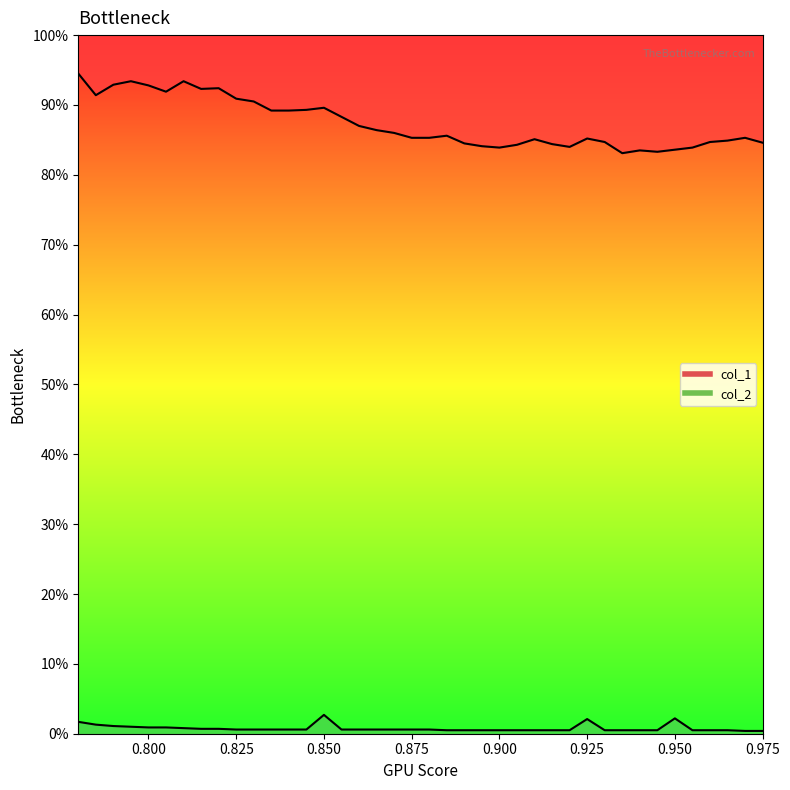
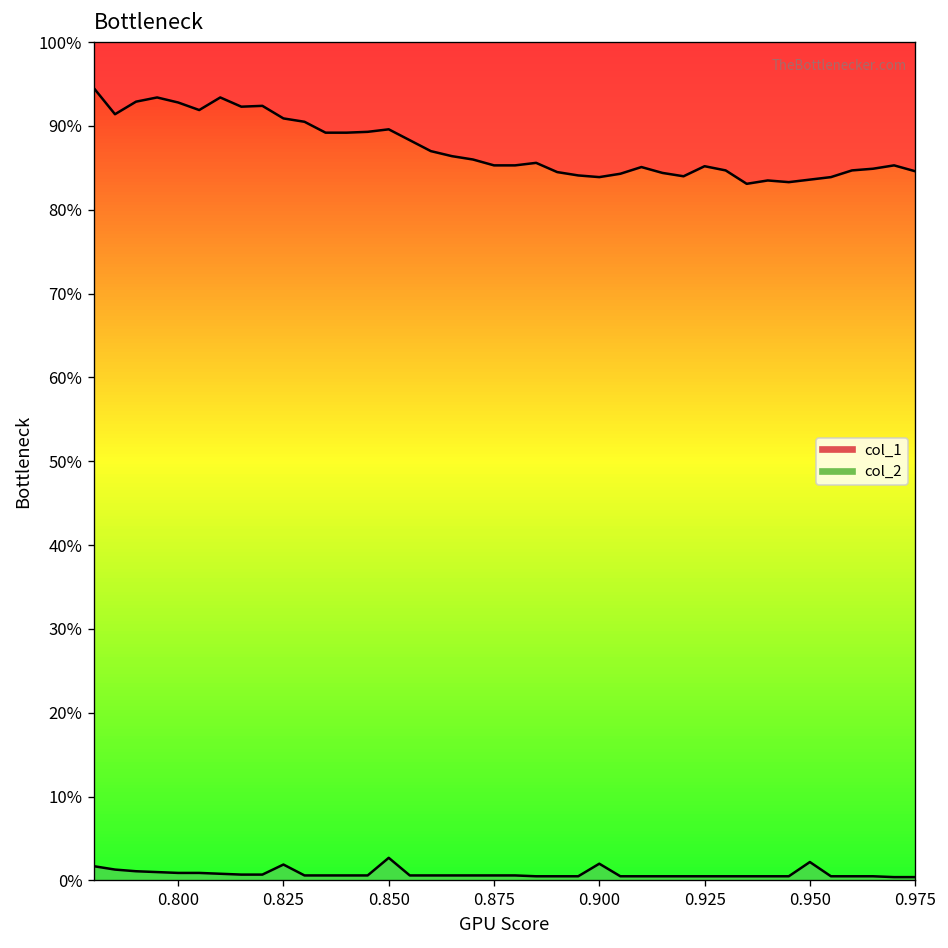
col_2, 0.825: 1% -> 2%
col_2, 0.900: 1% -> 2%
col_2, 0.925: 2% -> 1%
